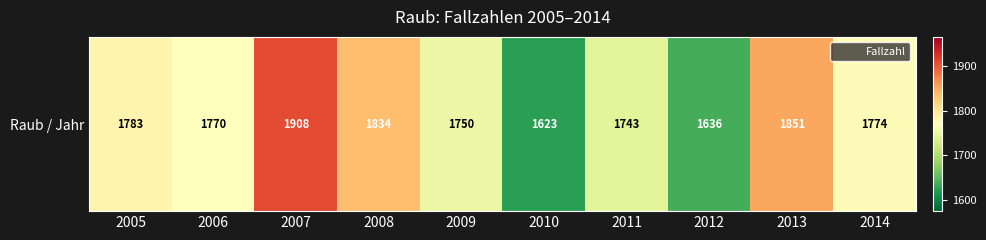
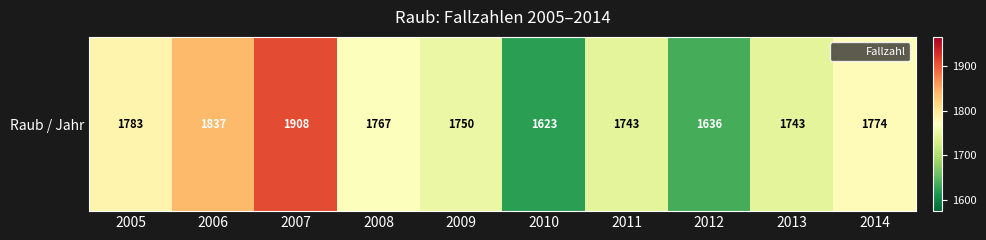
Raub / Jahr, 2006: 1770 -> 1837
Raub / Jahr, 2008: 1834 -> 1767
Raub / Jahr, 2013: 1851 -> 1743
